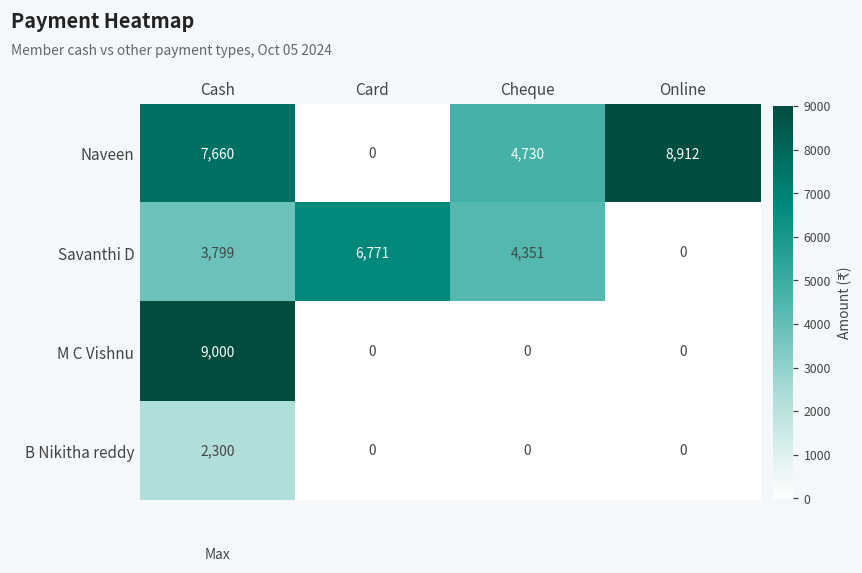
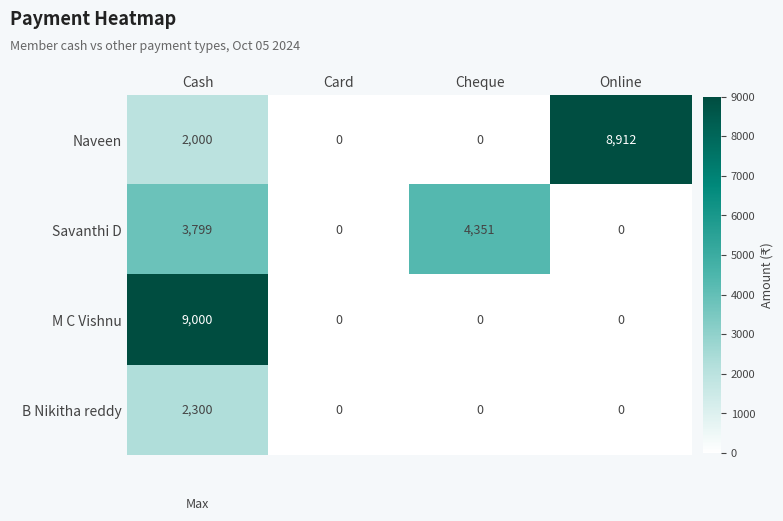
Naveen, Cash: 7,660 -> 2,000
Naveen, Cheque: 4,730 -> 0
Savanthi D, Card: 6,771 -> 0
